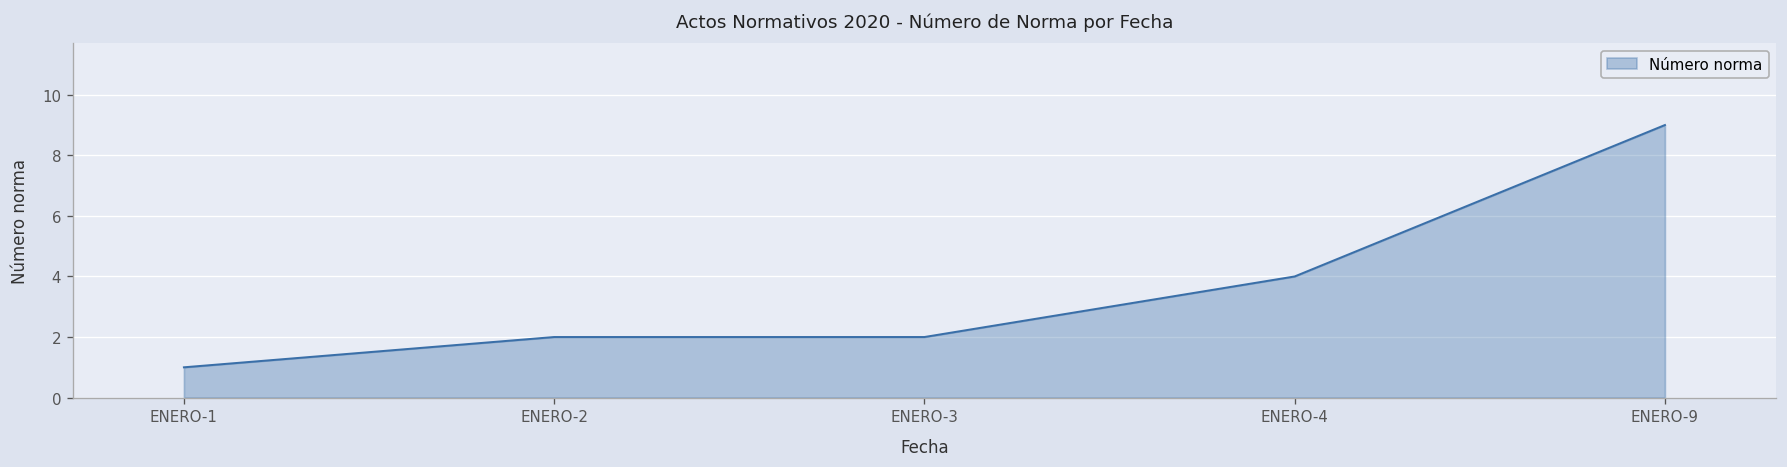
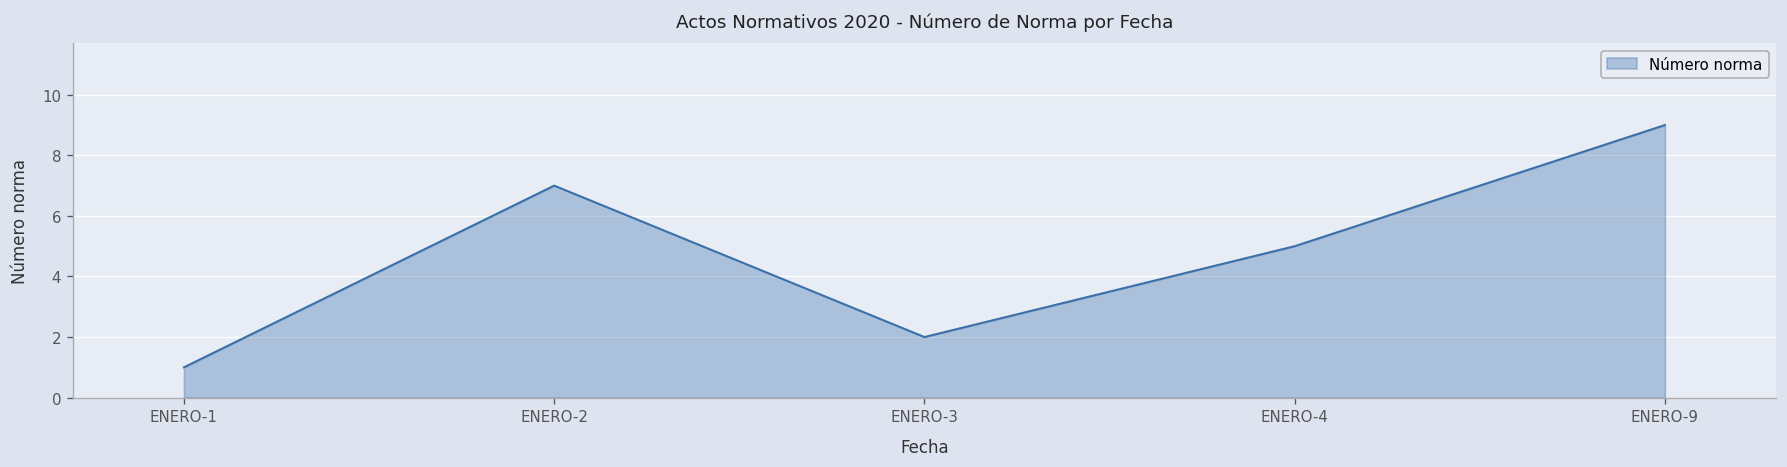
ENERO-2: 2 -> 7
ENERO-4: 4 -> 5
